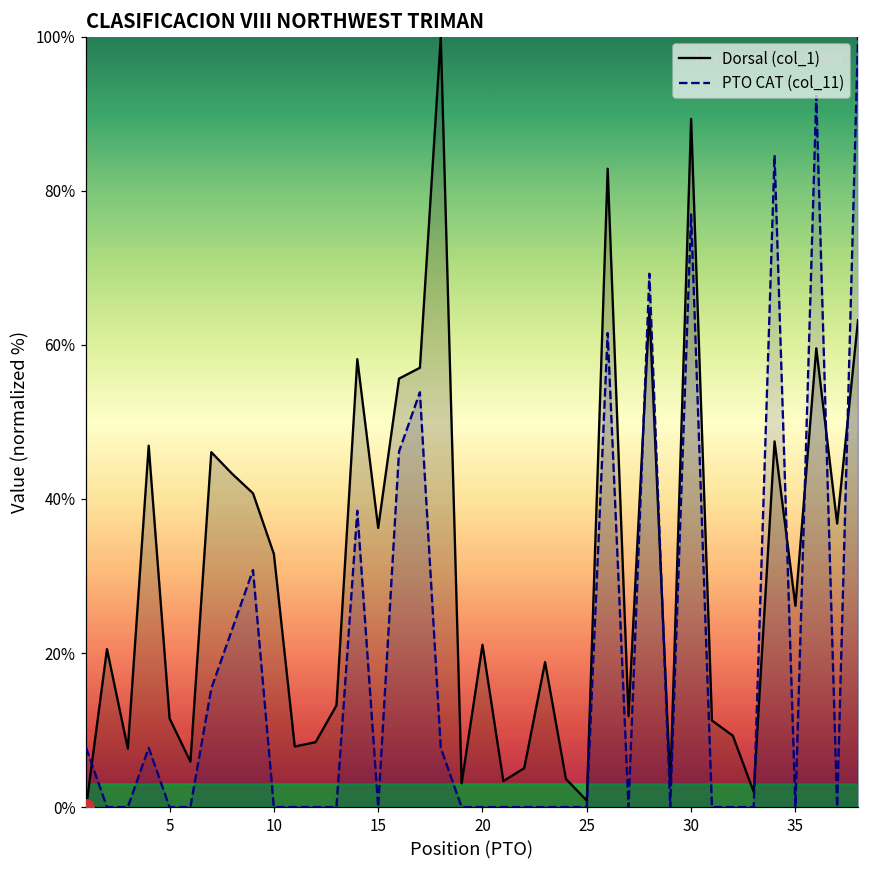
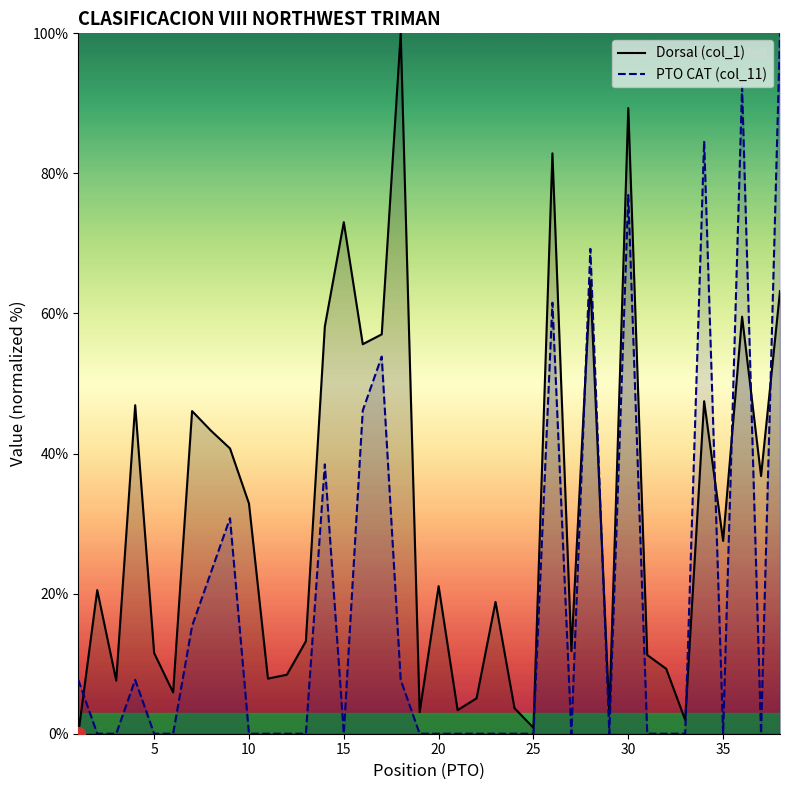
Dorsal (col_1), 15: 36% -> 73%
Dorsal (col_1), 35: 26% -> 28%
